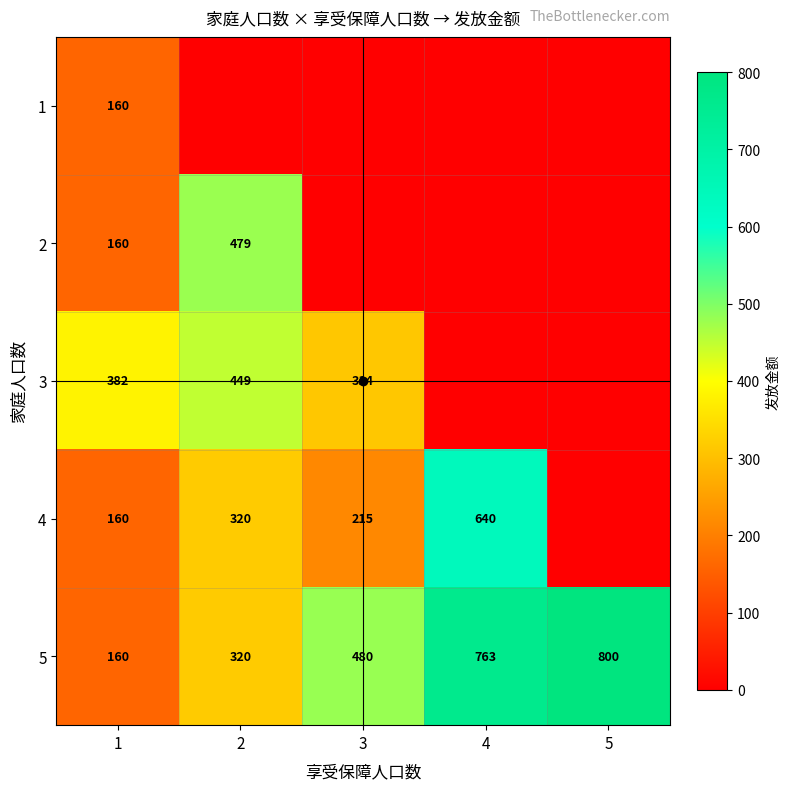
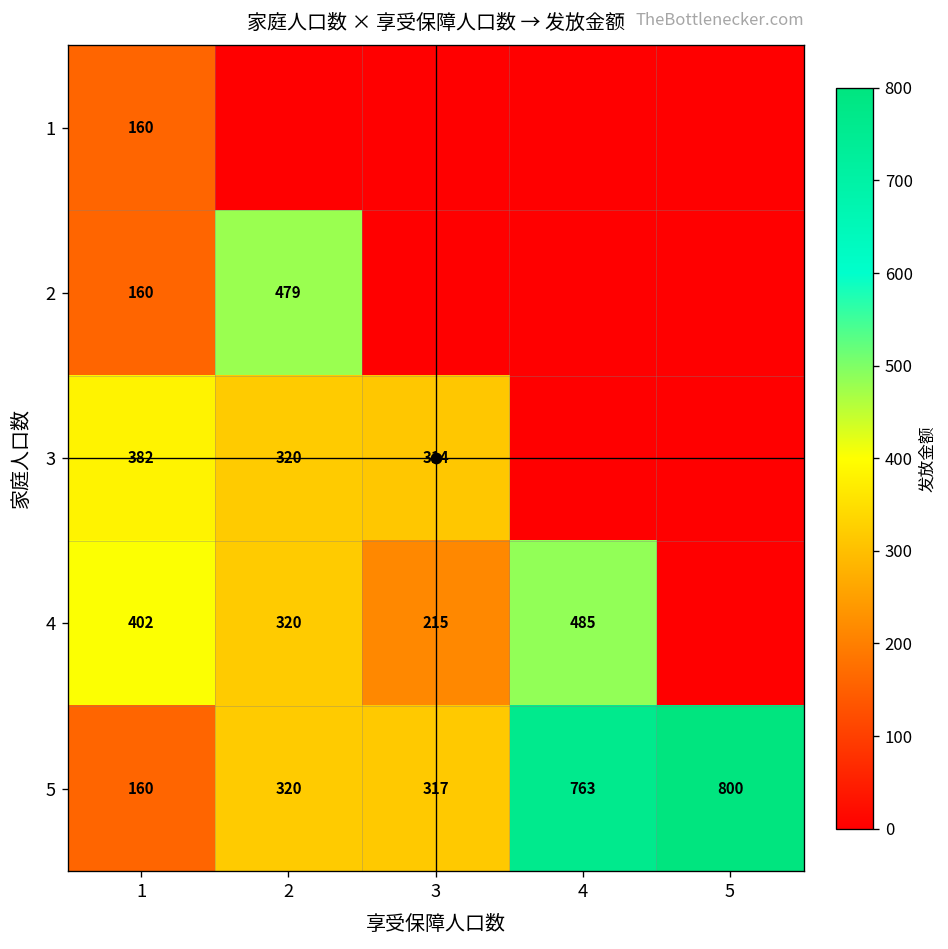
3, 2: 449 -> 320
4, 1: 160 -> 402
4, 4: 640 -> 485
5, 3: 480 -> 317
